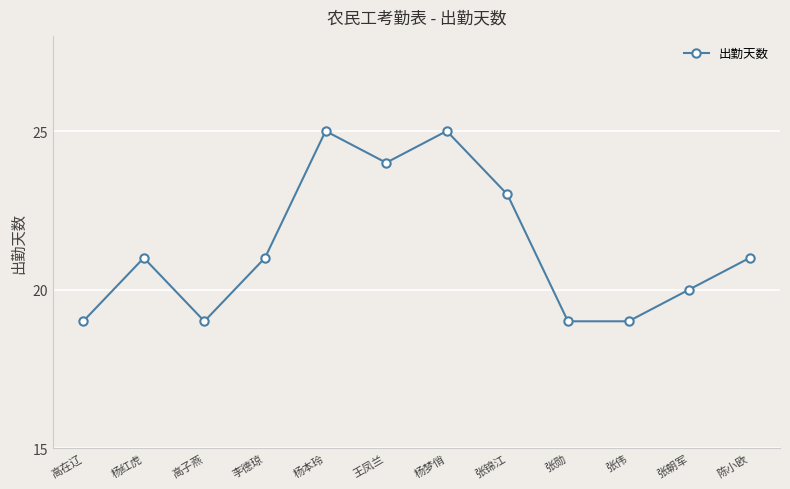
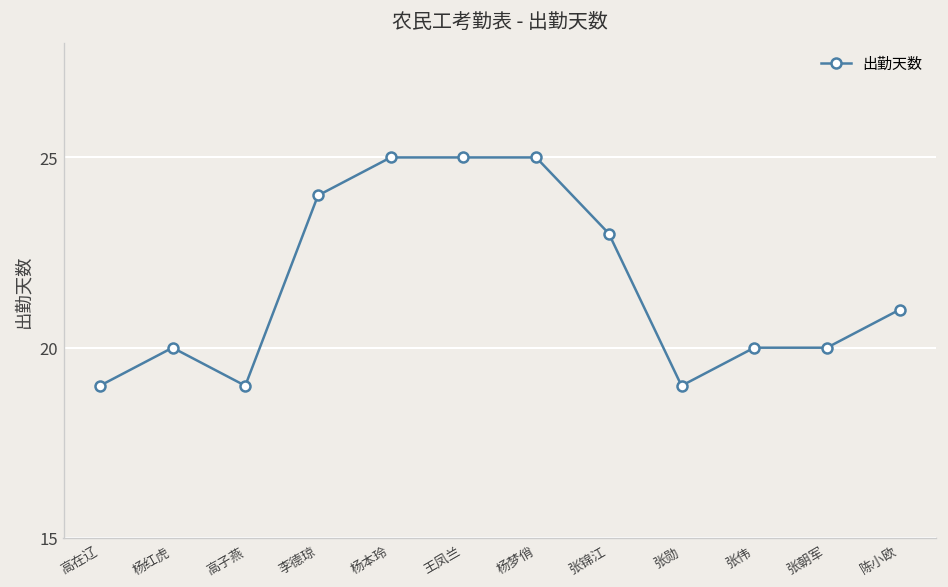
杨红虎: 21 -> 20
李德琼: 21 -> 24
王凤兰: 24 -> 25
张伟: 19 -> 20
